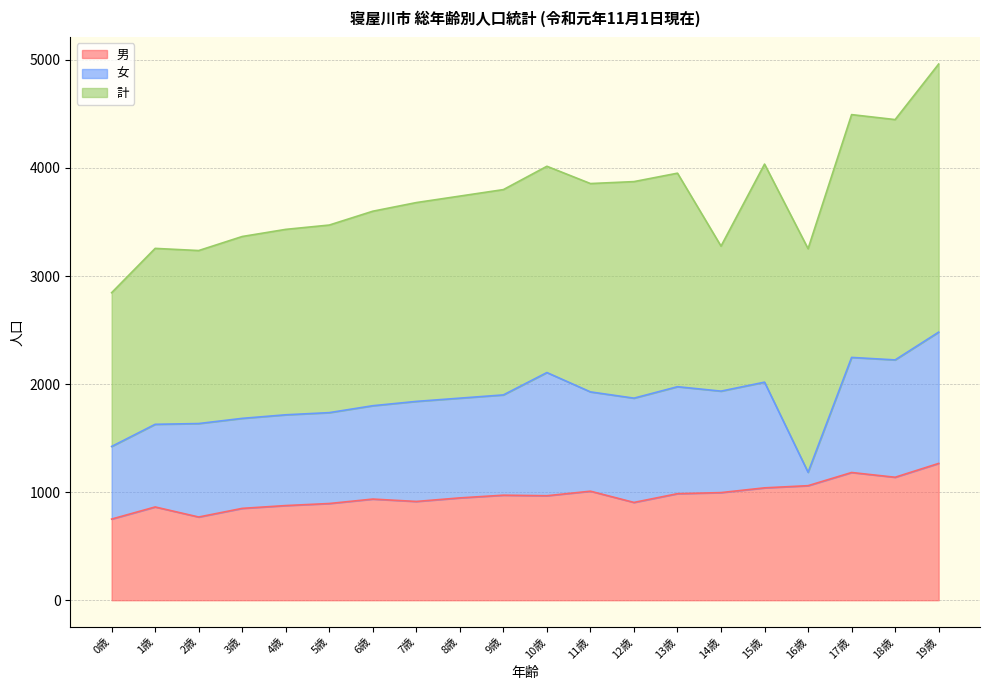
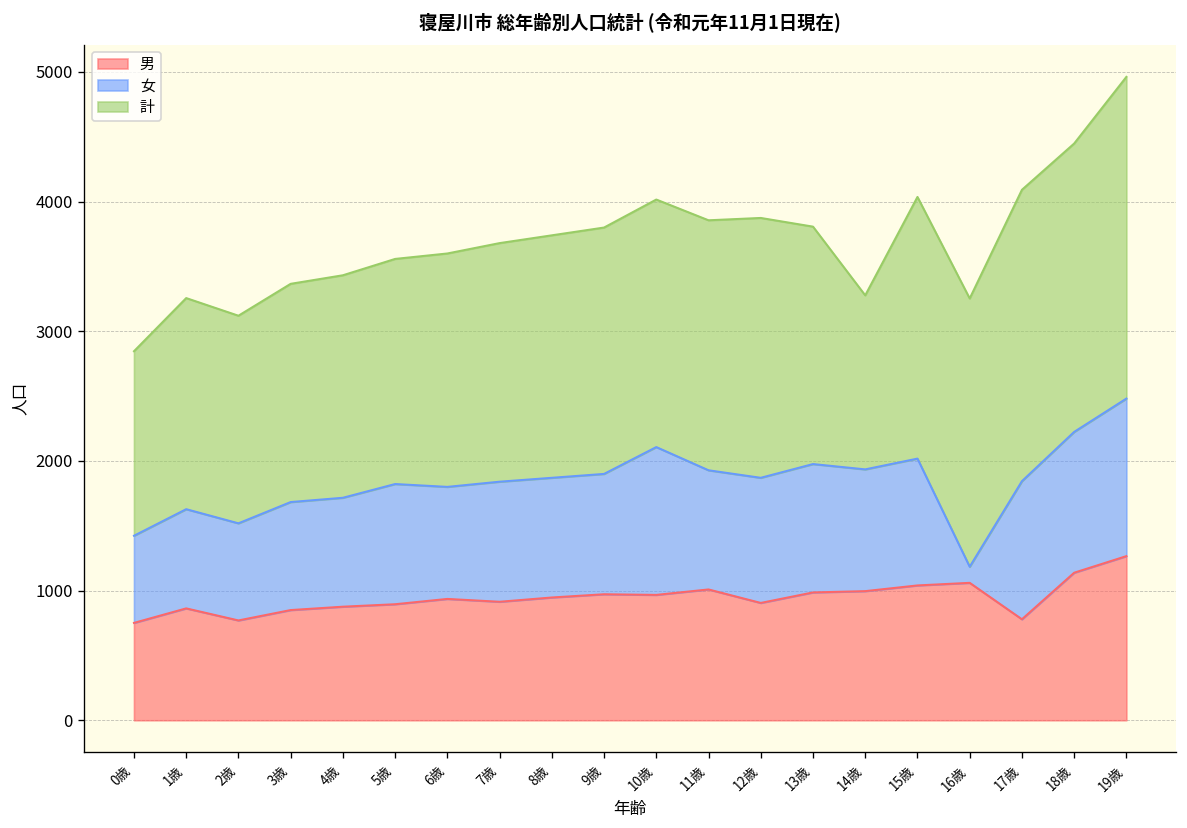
女, 2歳: 870 -> 750
女, 5歳: 840 -> 930
計, 13歳: 1980 -> 1830
男, 17歳: 1180 -> 780
